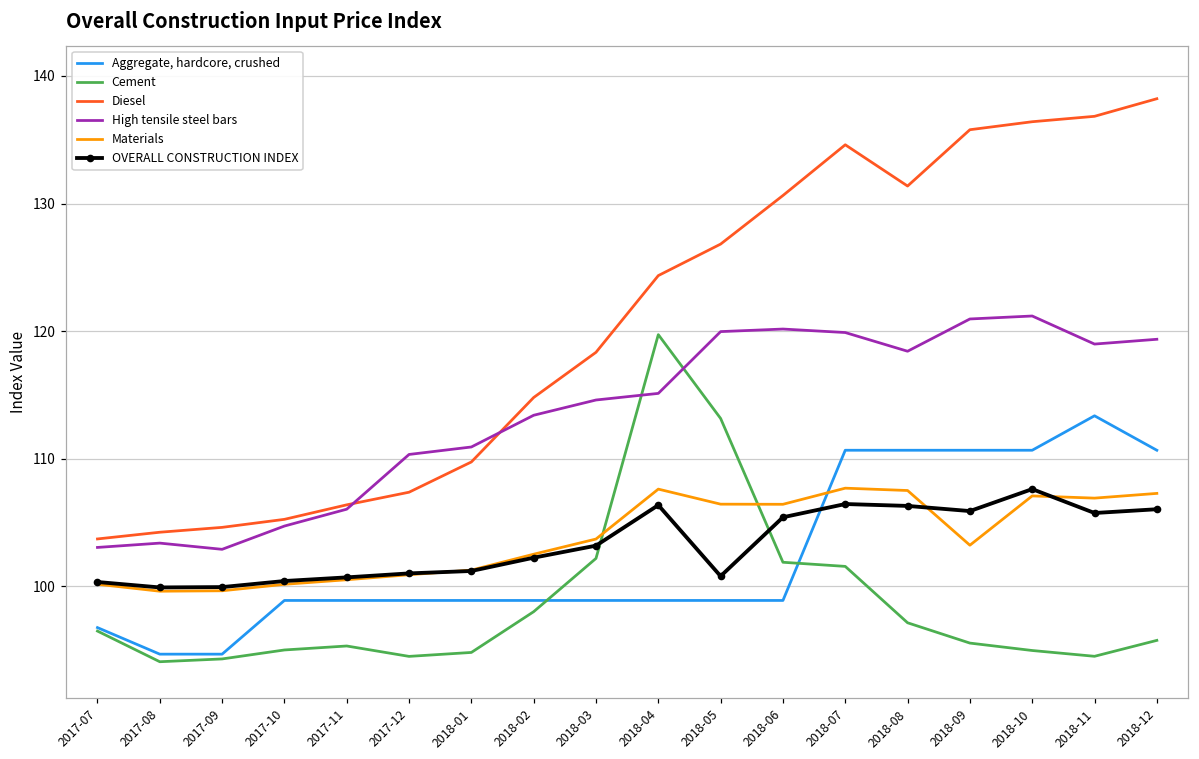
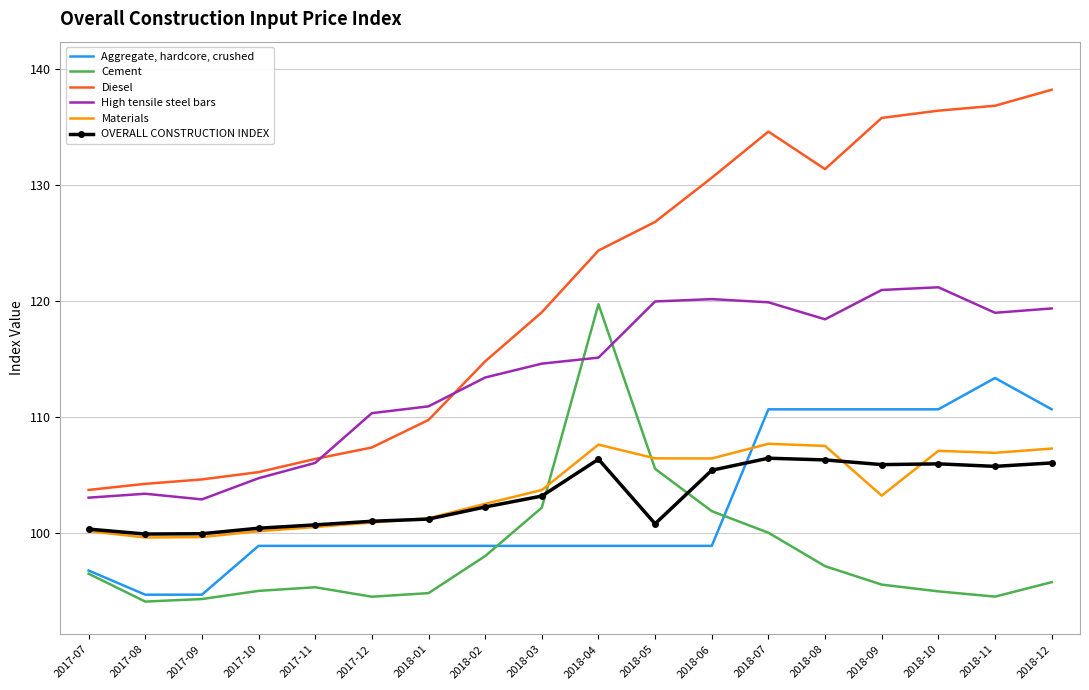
Diesel, 2018-03: 118.3 -> 119.0
Cement, 2018-05: 113.2 -> 105.5
Cement, 2018-07: 101.6 -> 100.0
OVERALL CONSTRUCTION INDEX, 2018-10: 107.6 -> 106.0
